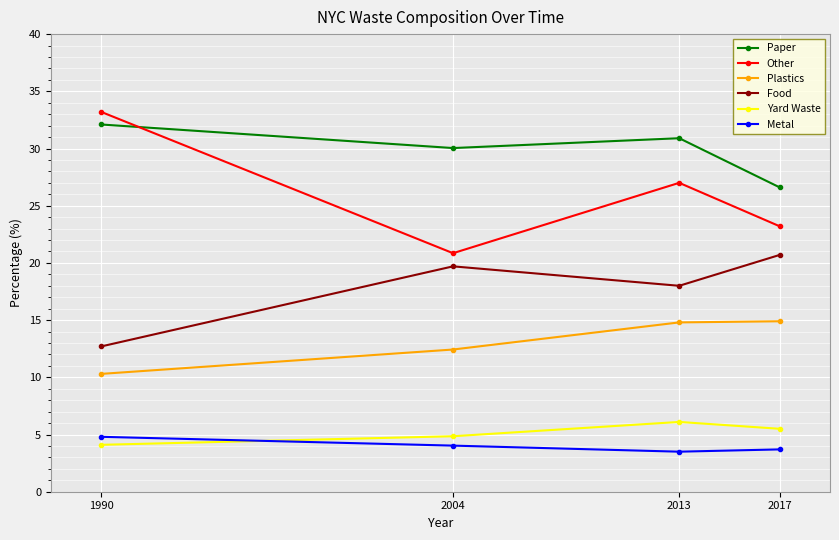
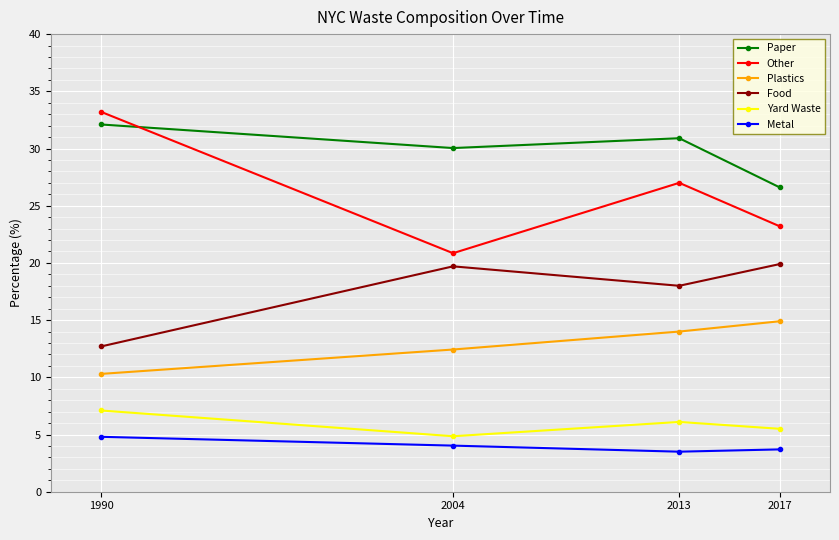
Yard Waste, 1990: 4.1 -> 7.1
Plastics, 2013: 14.8 -> 14.0
Food, 2017: 20.7 -> 19.9
